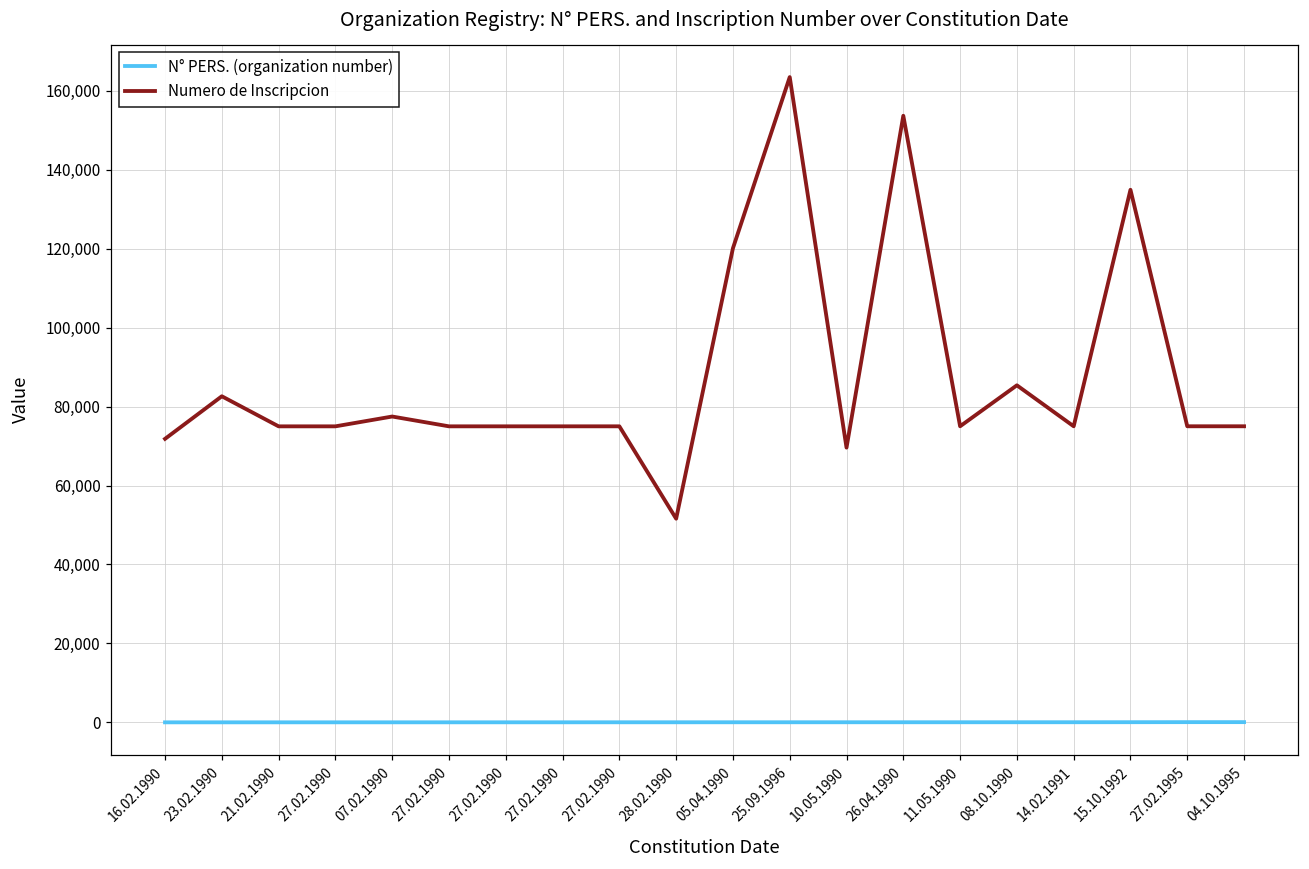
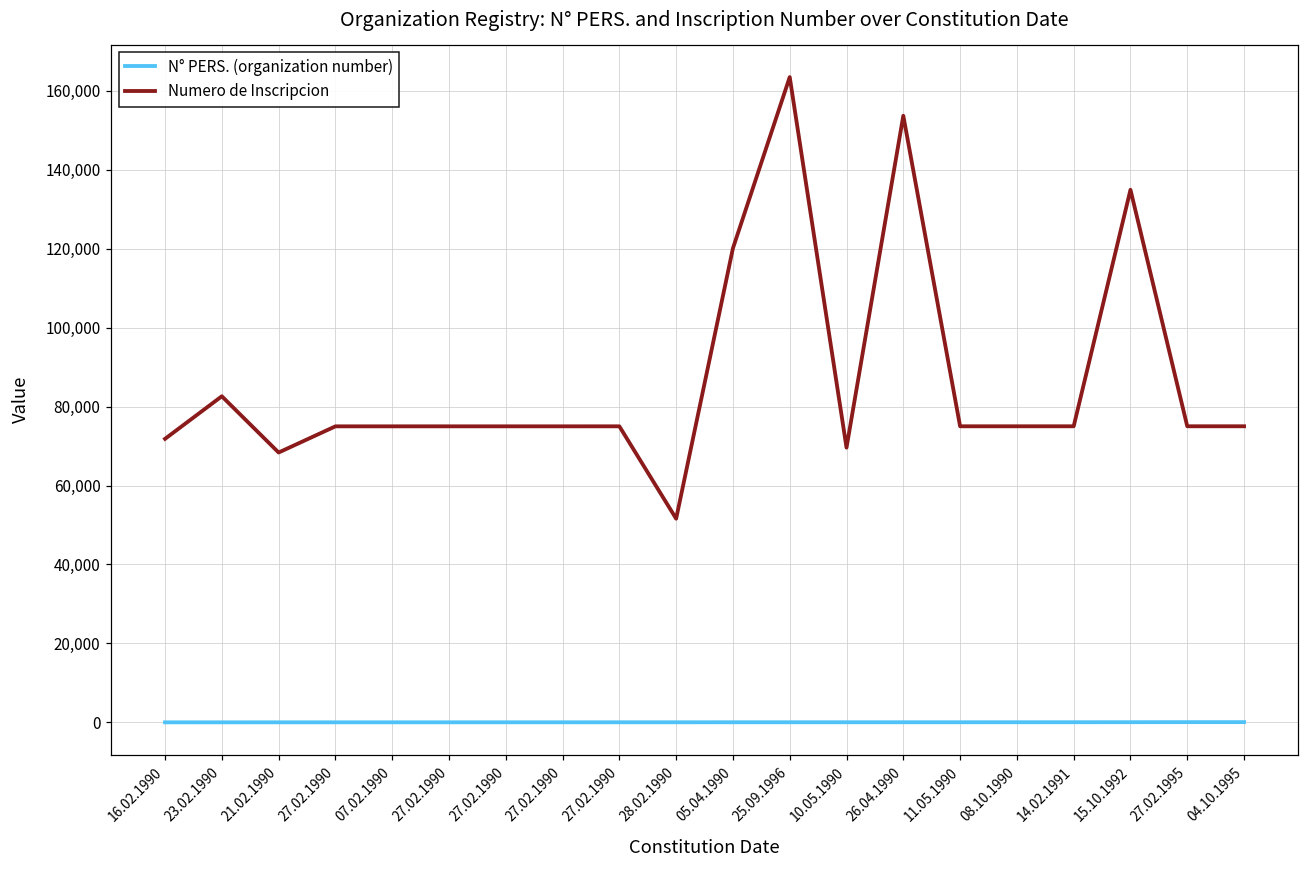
Numero de Inscripcion, 21.02.1990: 75,000 -> 68,000
Numero de Inscripcion, 07.02.1990: 77,000 -> 75,000
Numero de Inscripcion, 08.10.1990: 85,000 -> 75,000
